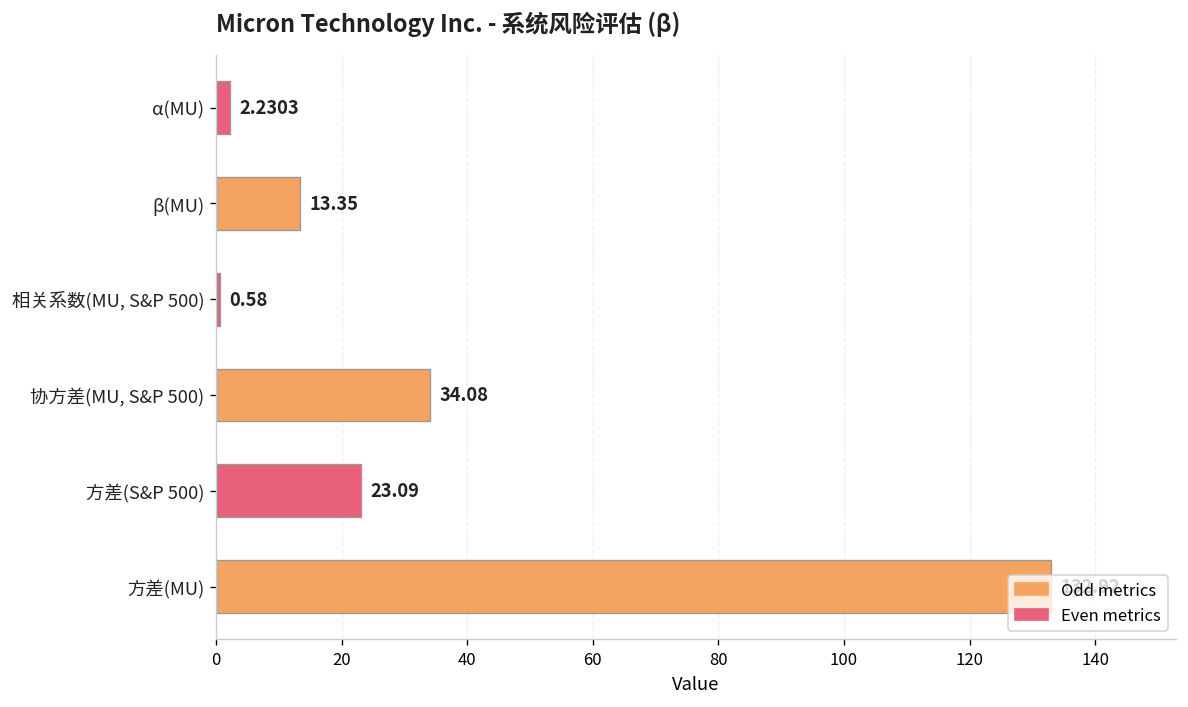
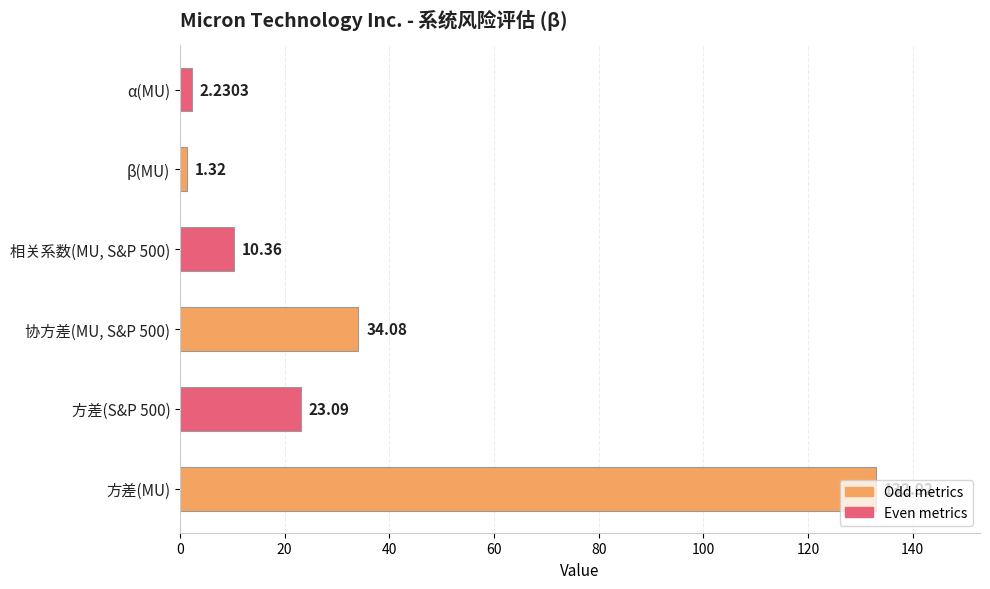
β(MU): 13.35 -> 1.32
相关系数(MU, S&P 500): 0.58 -> 10.36
